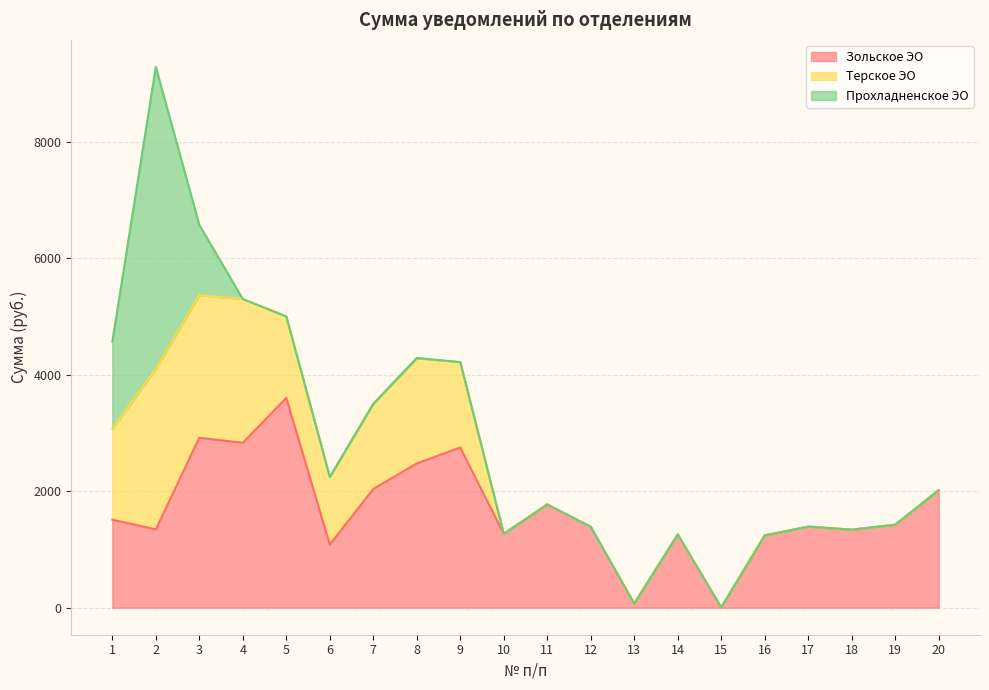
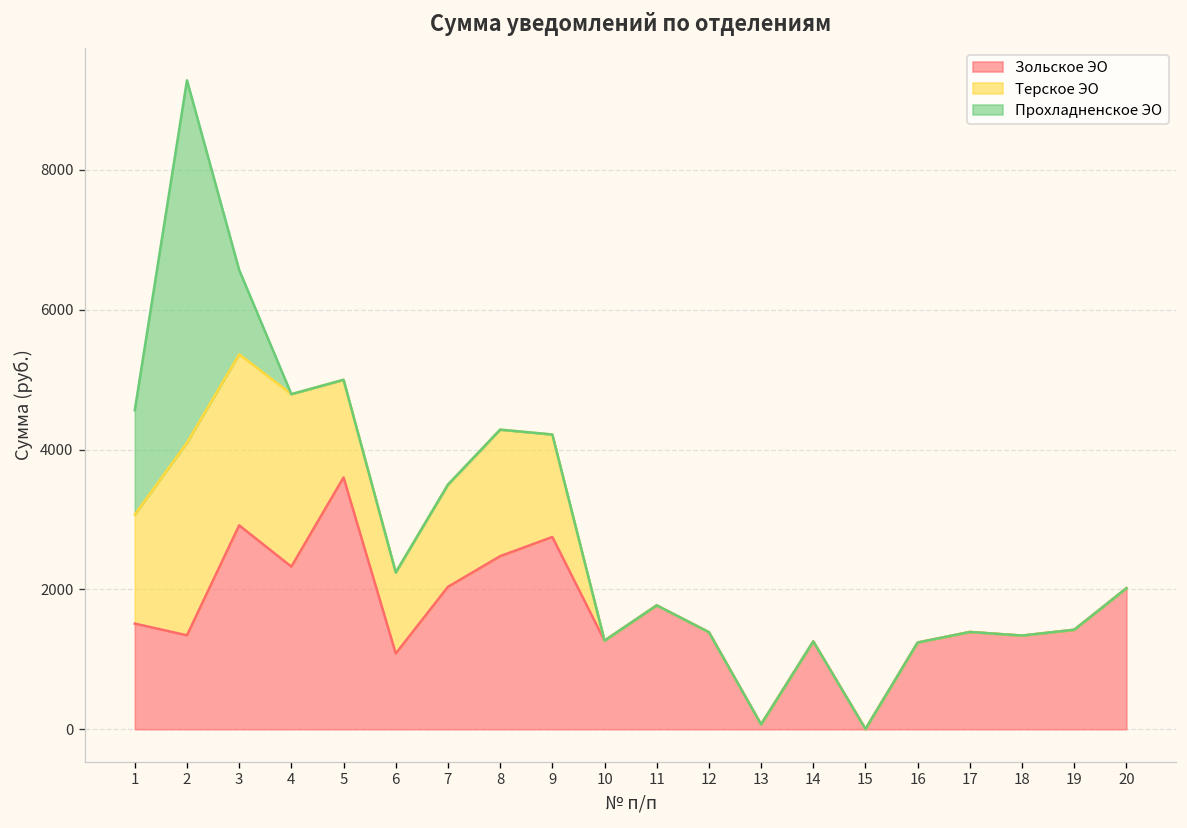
Зольское ЭО, 4: 2800 -> 2300
